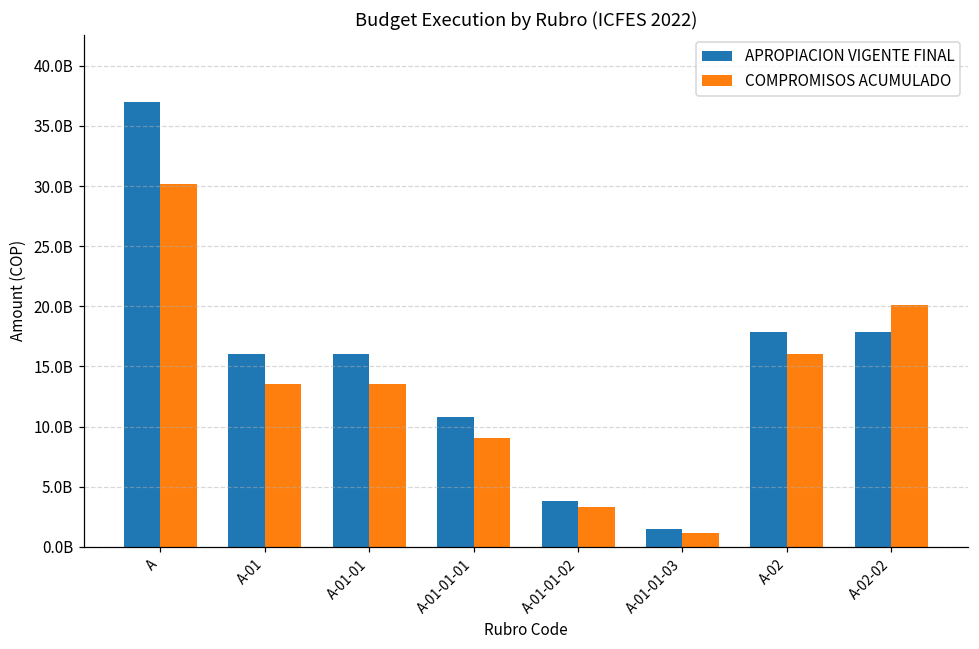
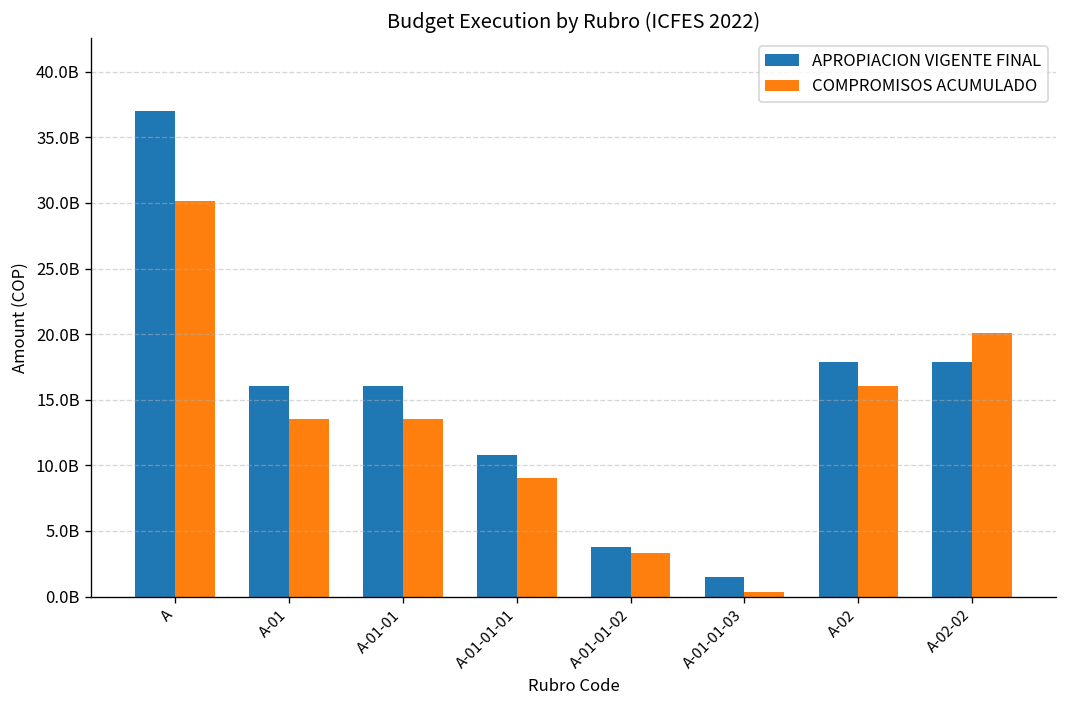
COMPROMISOS ACUMULADO, A-01-01-03: 1200000000 -> 400000000
